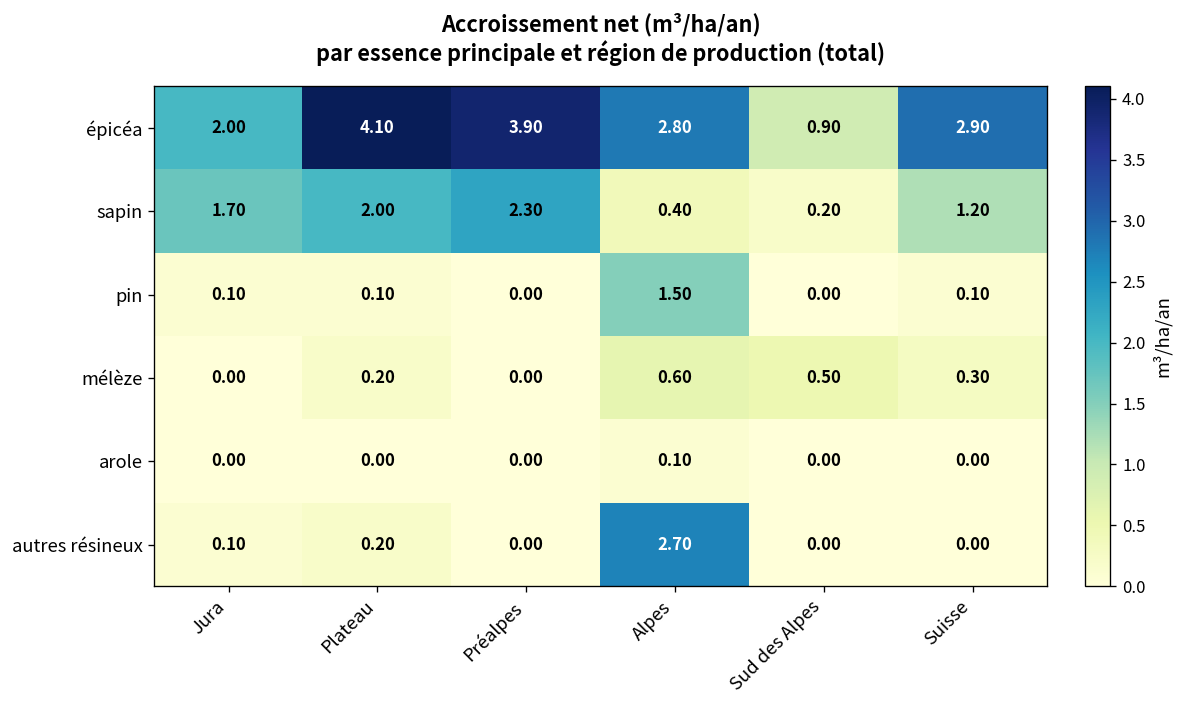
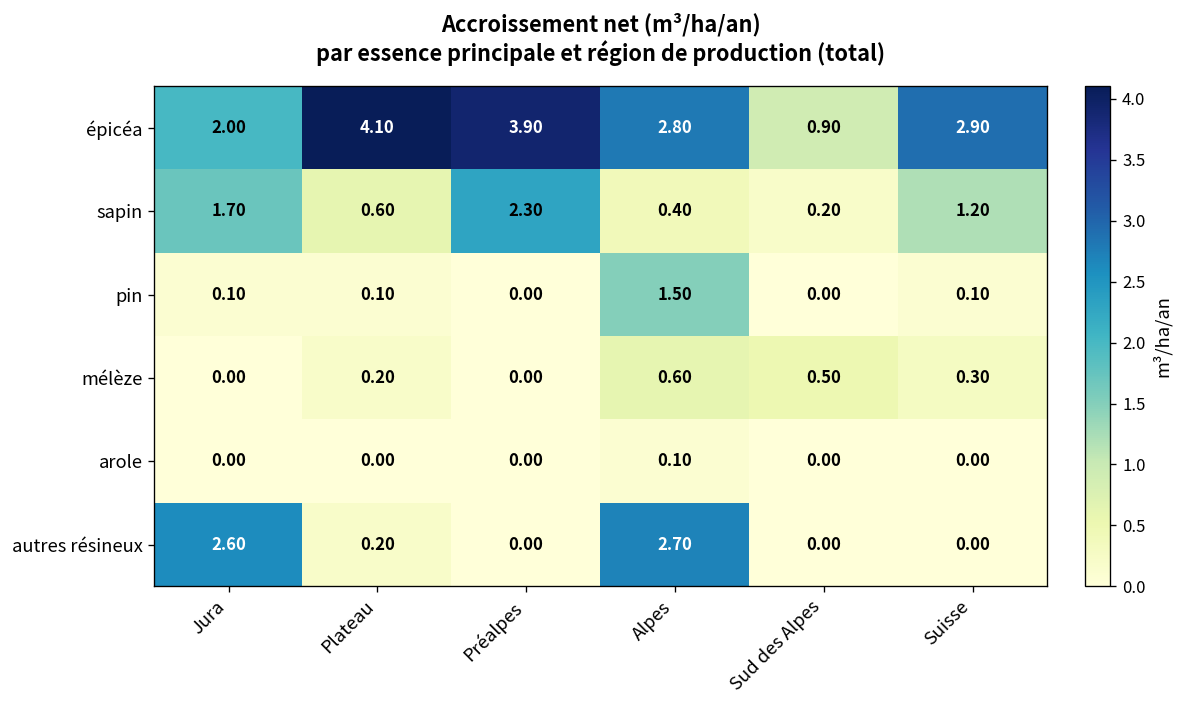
sapin, Plateau: 2.00 -> 0.60
autres résineux, Jura: 0.10 -> 2.60
